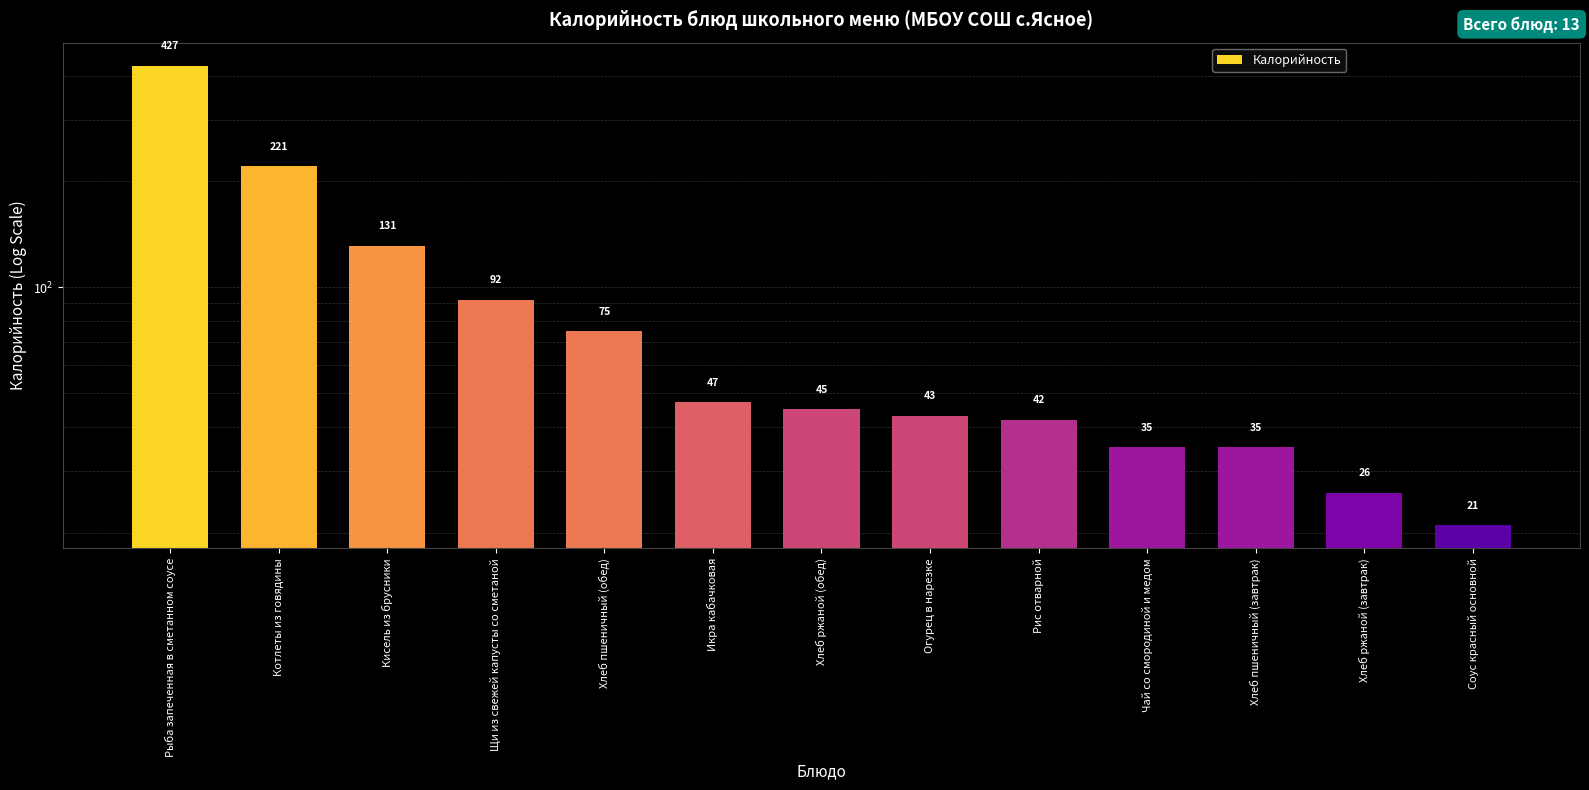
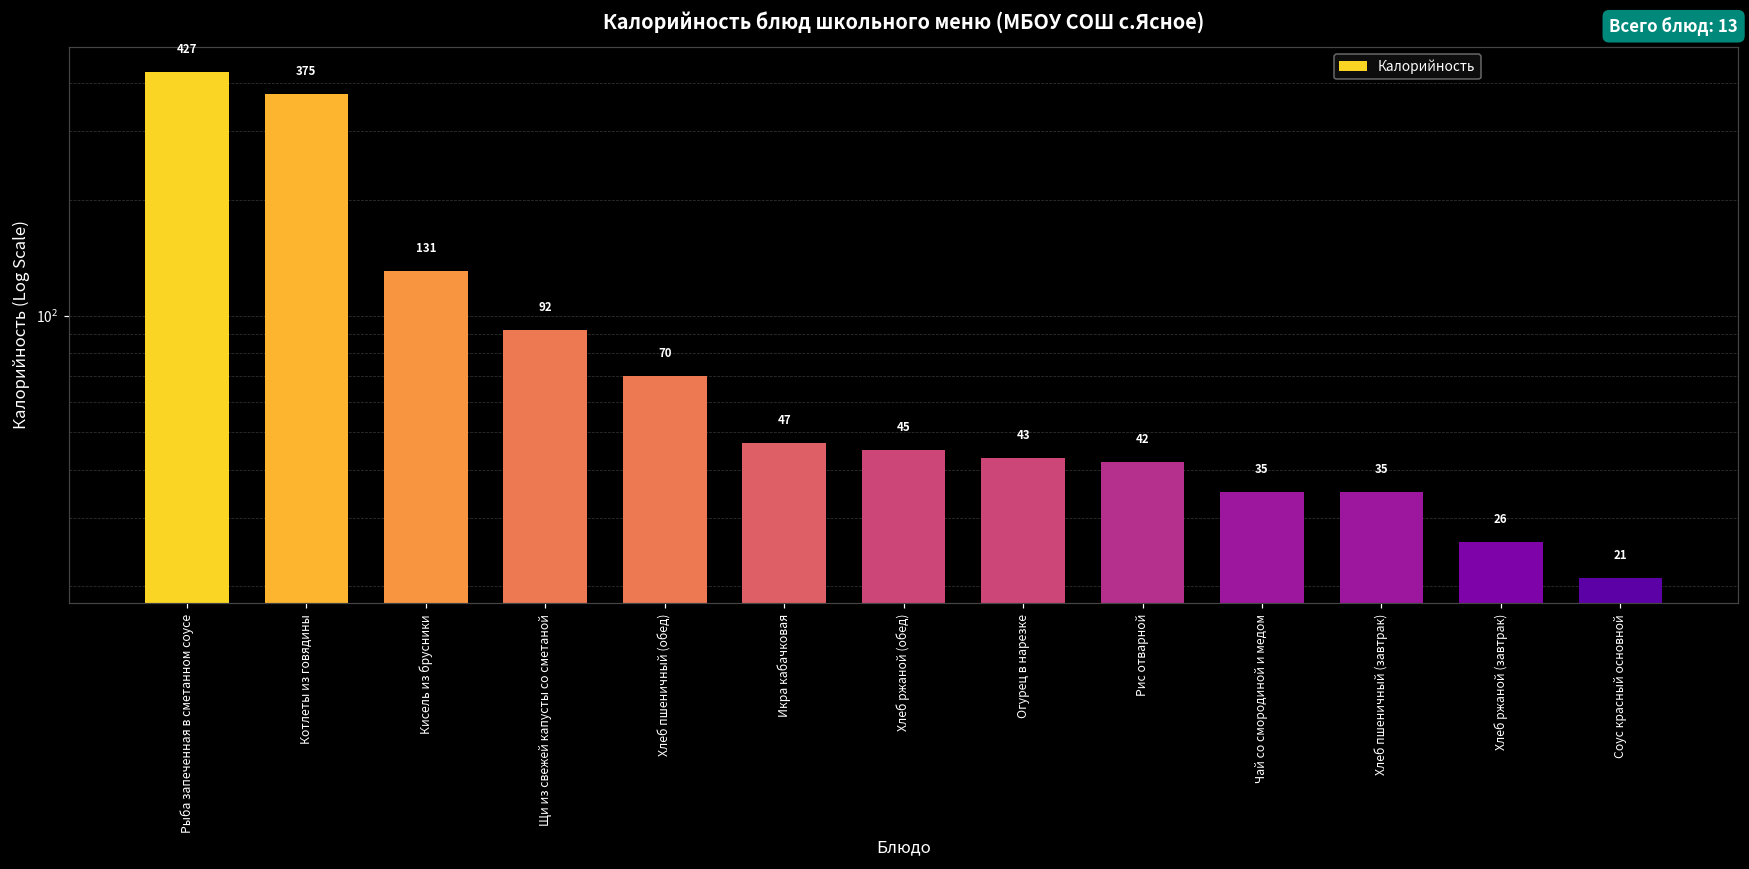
Котлеты из говядины: 221 -> 375
Хлеб пшеничный (обед): 75 -> 70
